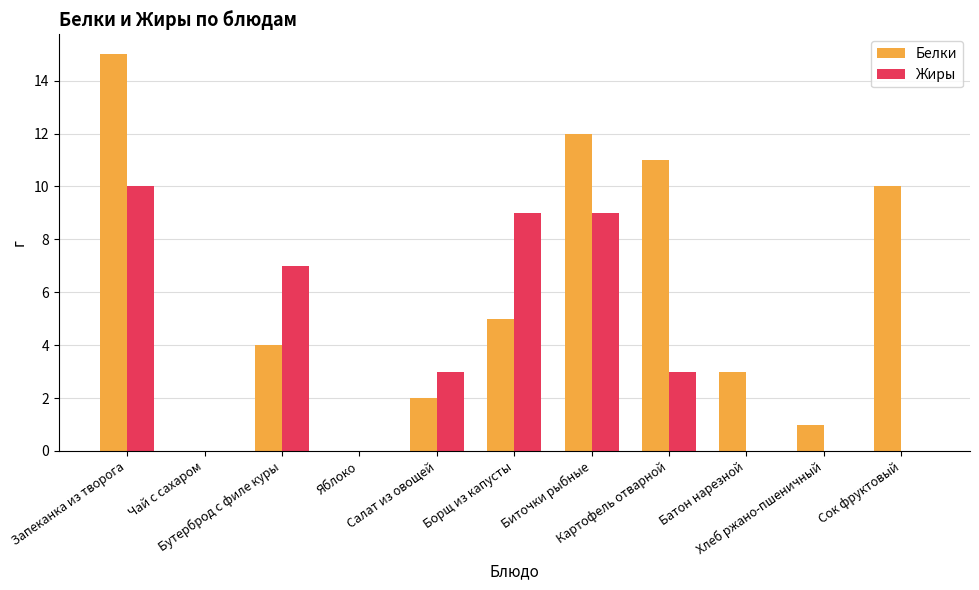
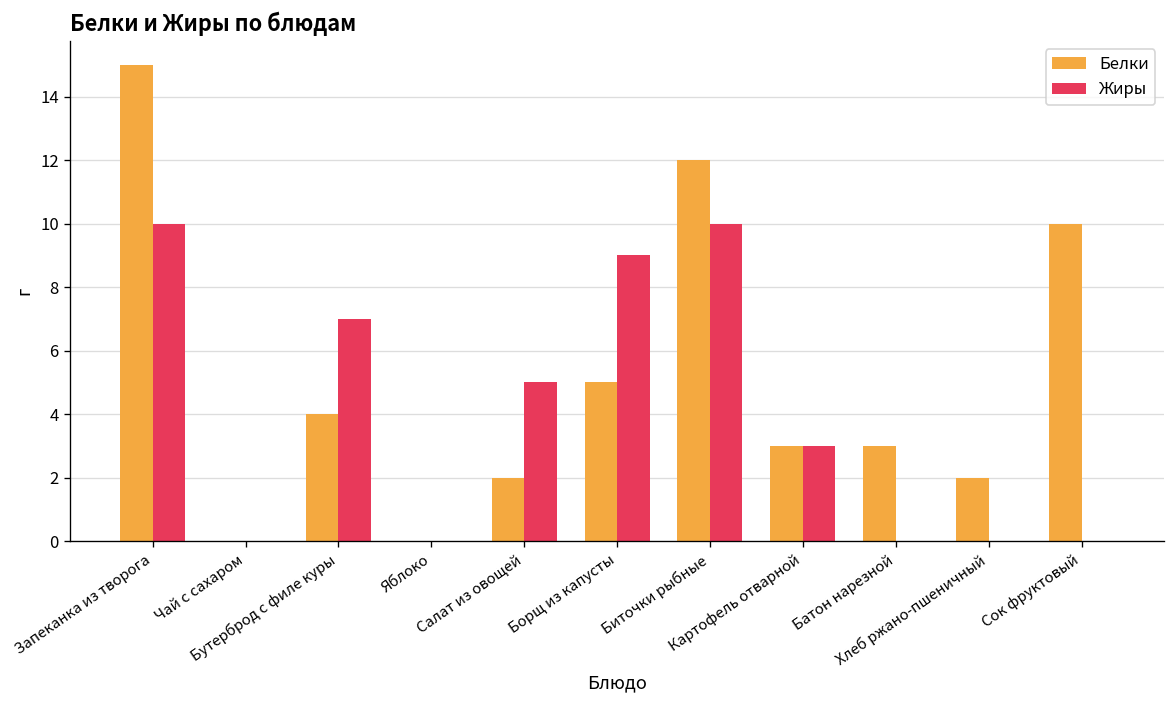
Жиры, Салат из овощей: 3 -> 5
Жиры, Биточки рыбные: 9 -> 10
Белки, Картофель отварной: 11 -> 3
Белки, Хлеб ржано-пшеничный: 1 -> 2
